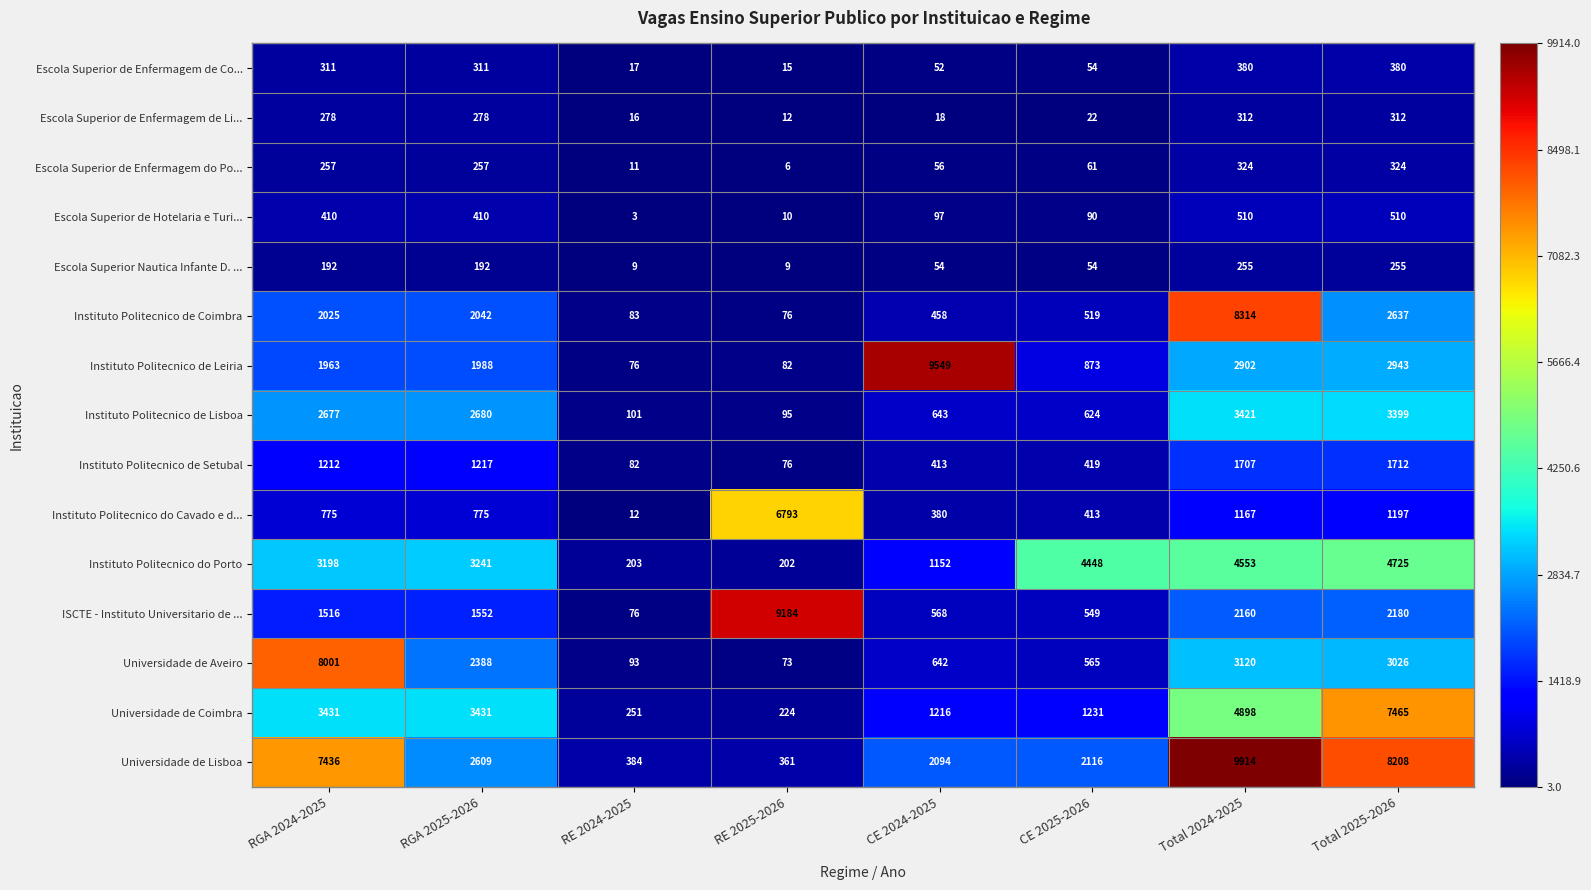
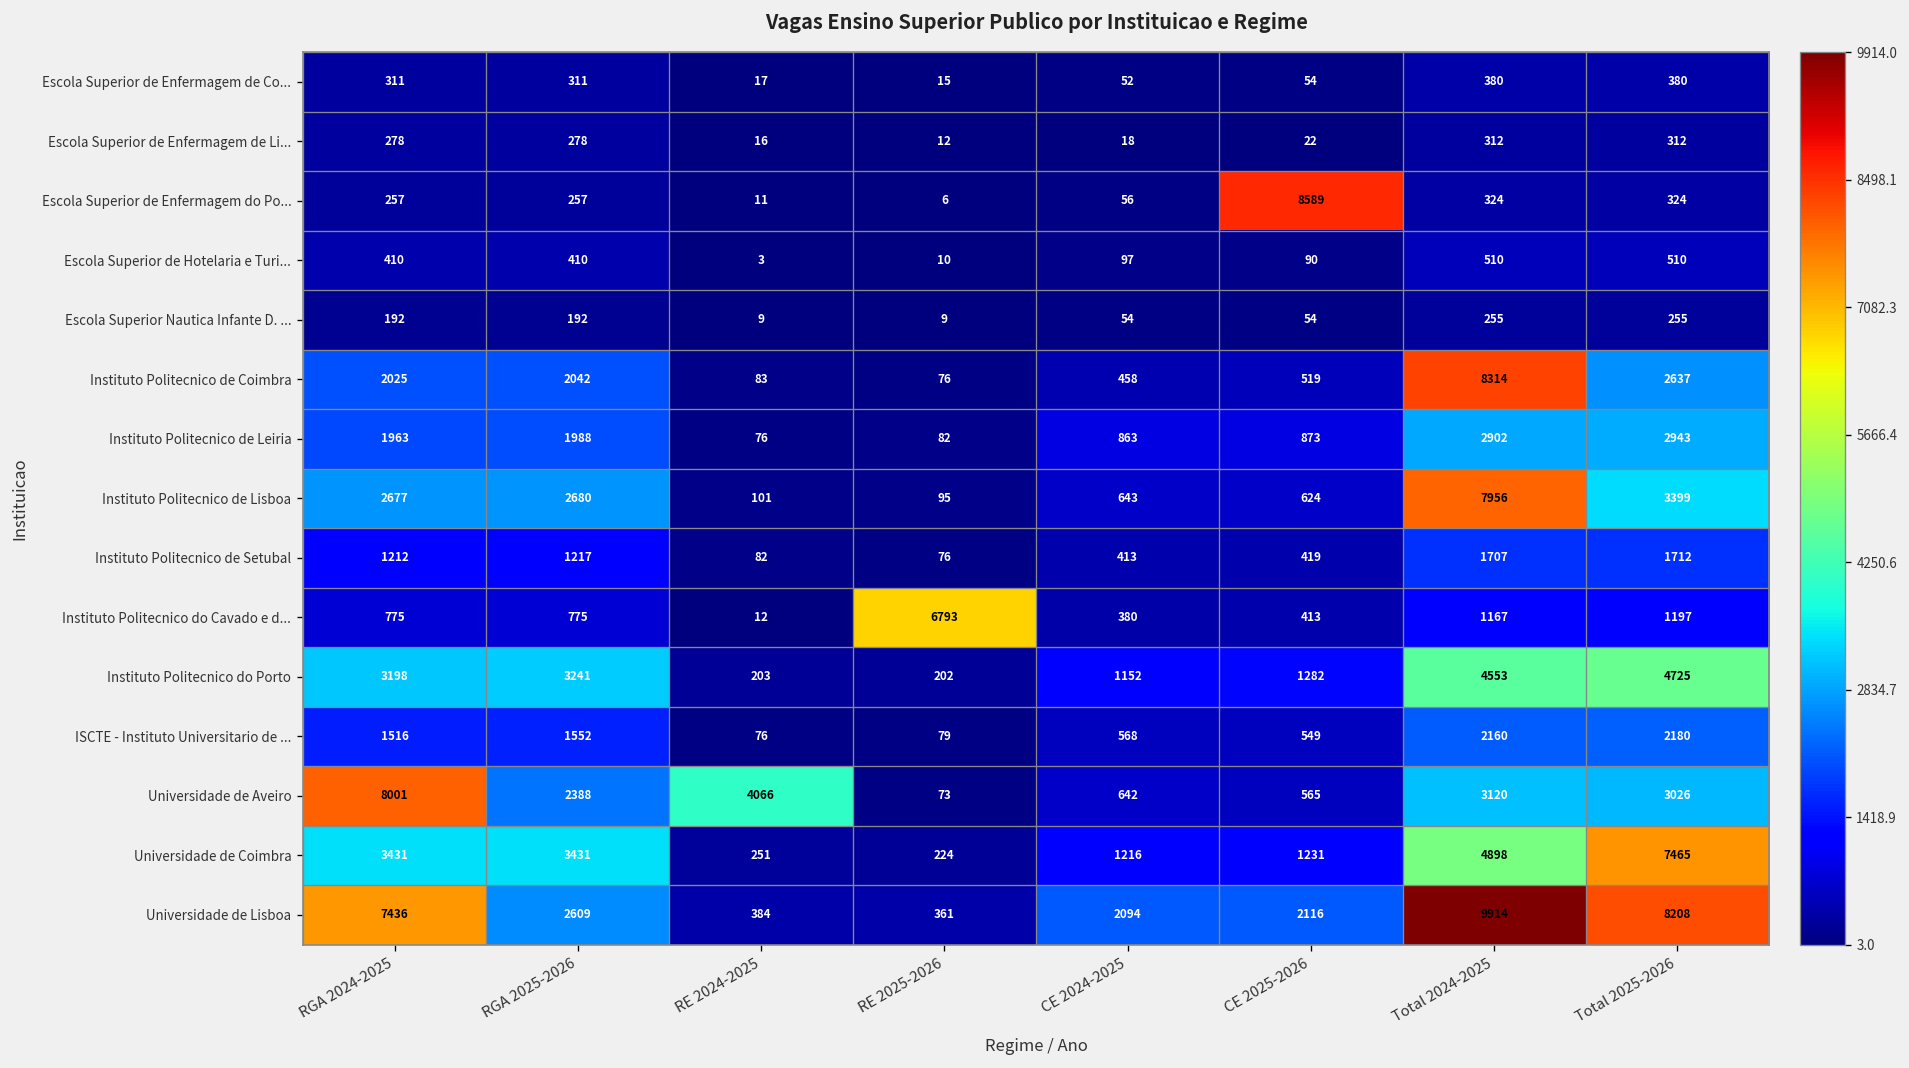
Escola Superior de Enfermagem do Po..., CE 2025-2026: 61 -> 8589
Instituto Politecnico de Leiria, CE 2024-2025: 9549 -> 863
Instituto Politecnico de Lisboa, Total 2024-2025: 3421 -> 7956
Instituto Politecnico do Porto, CE 2025-2026: 4448 -> 1282
ISCTE - Instituto Universitario de ..., RE 2025-2026: 9184 -> 79
Universidade de Aveiro, RE 2024-2025: 93 -> 4066
